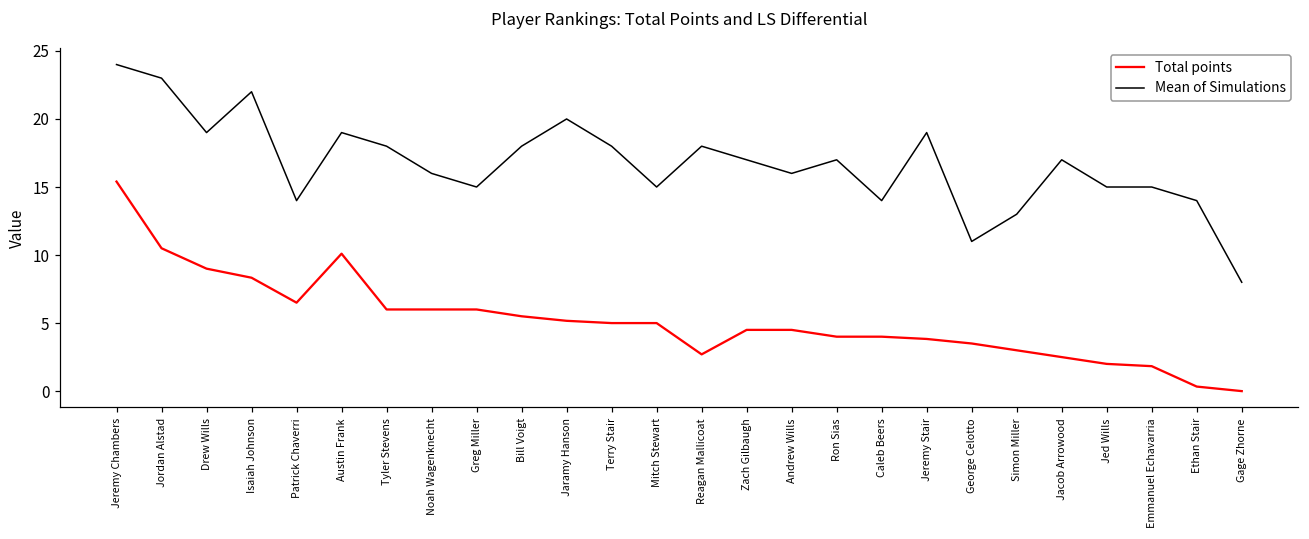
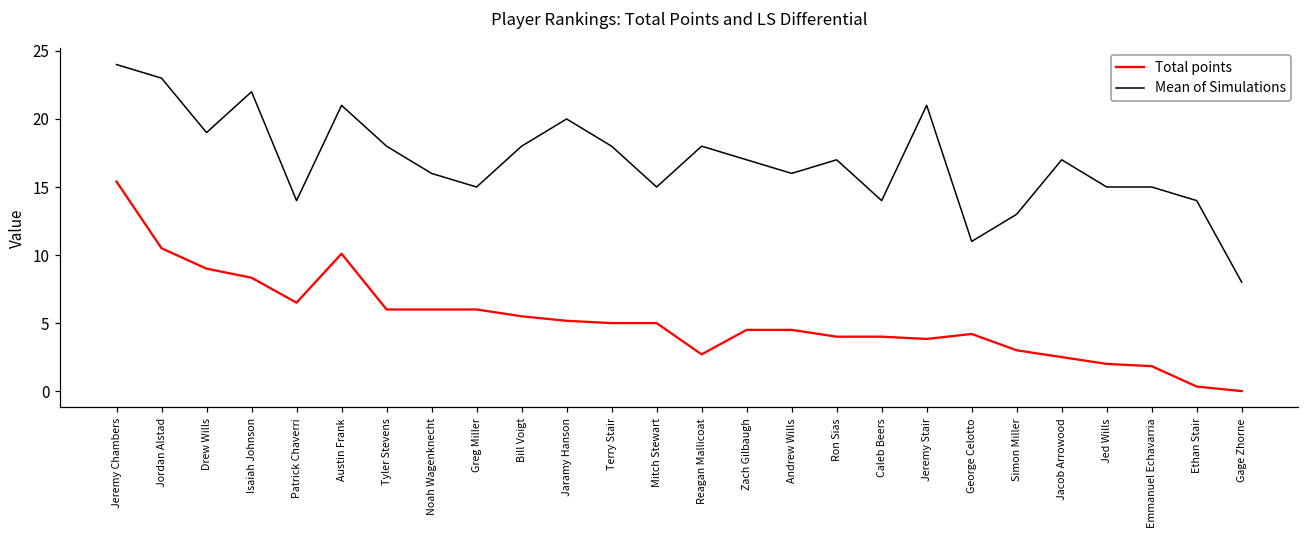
Mean of Simulations, Austin Frank: 19 -> 21
Mean of Simulations, Jeremy Stair: 19 -> 21
Total points, George Celotto: 3.5 -> 4.2
